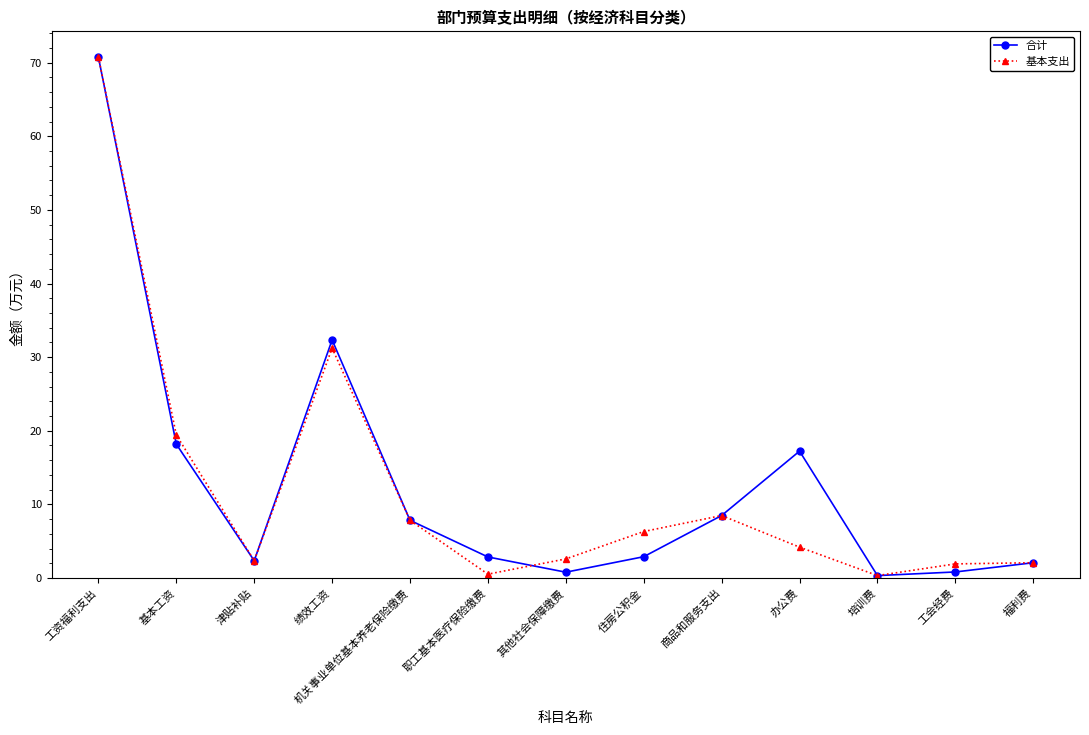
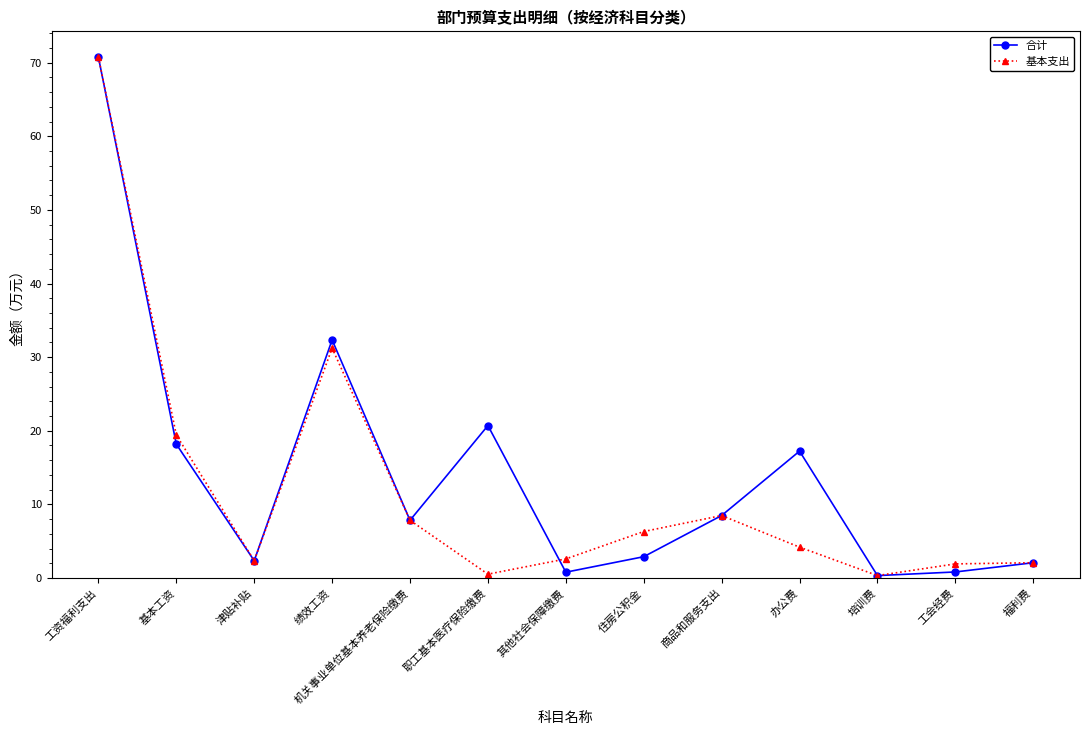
合计, 职工基本医疗保险缴费: 3 -> 21
